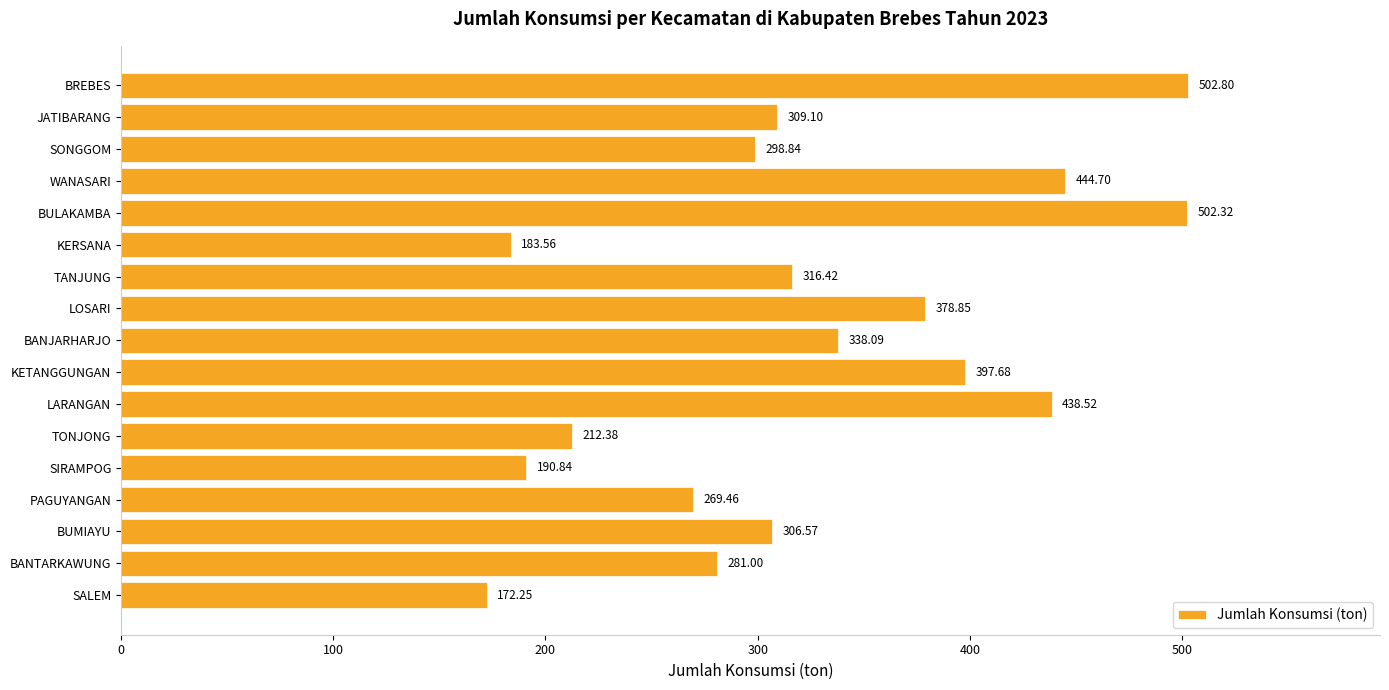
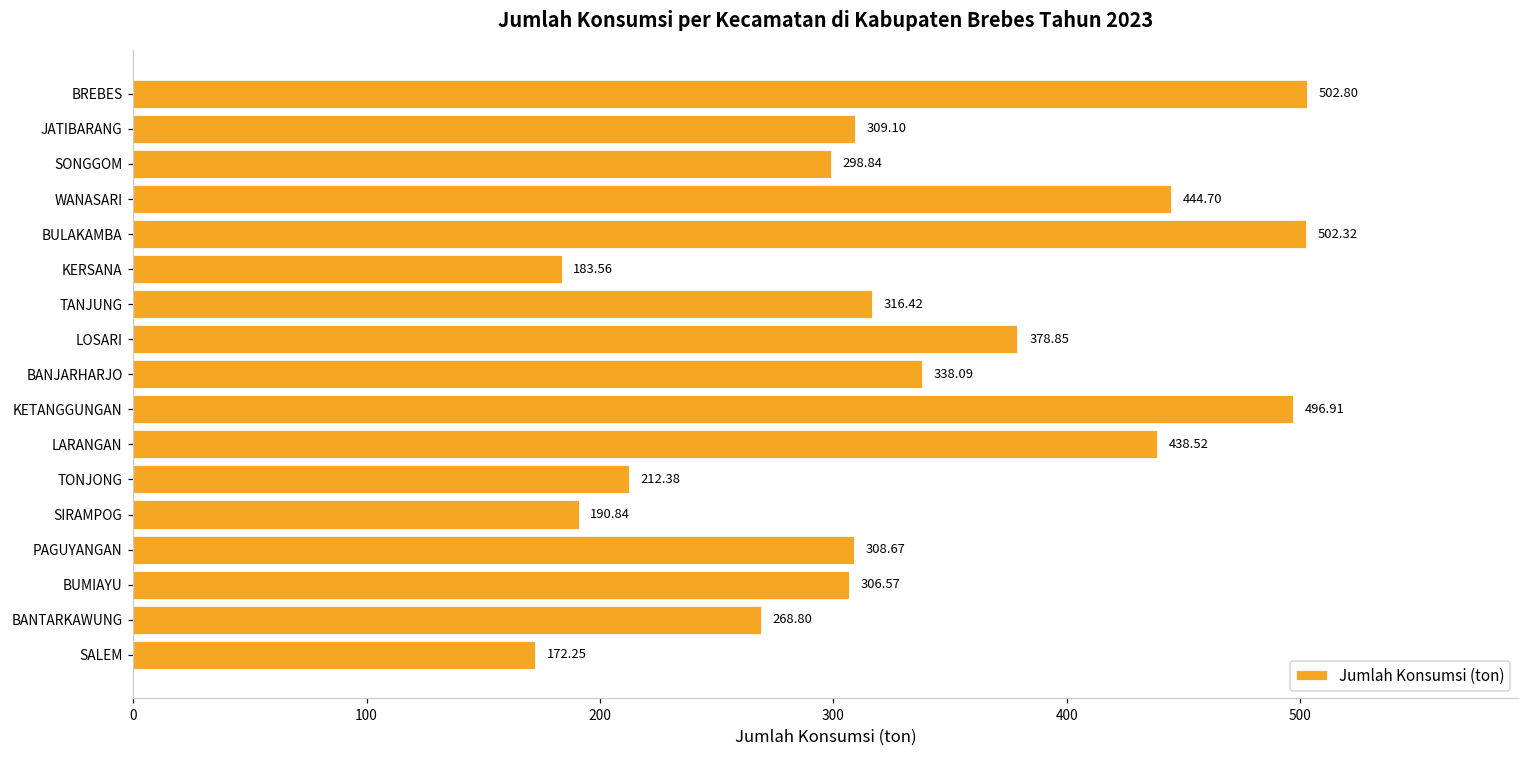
KETANGGUNGAN: 397.68 -> 496.91
PAGUYANGAN: 269.46 -> 308.67
BANTARKAWUNG: 281.00 -> 268.80
